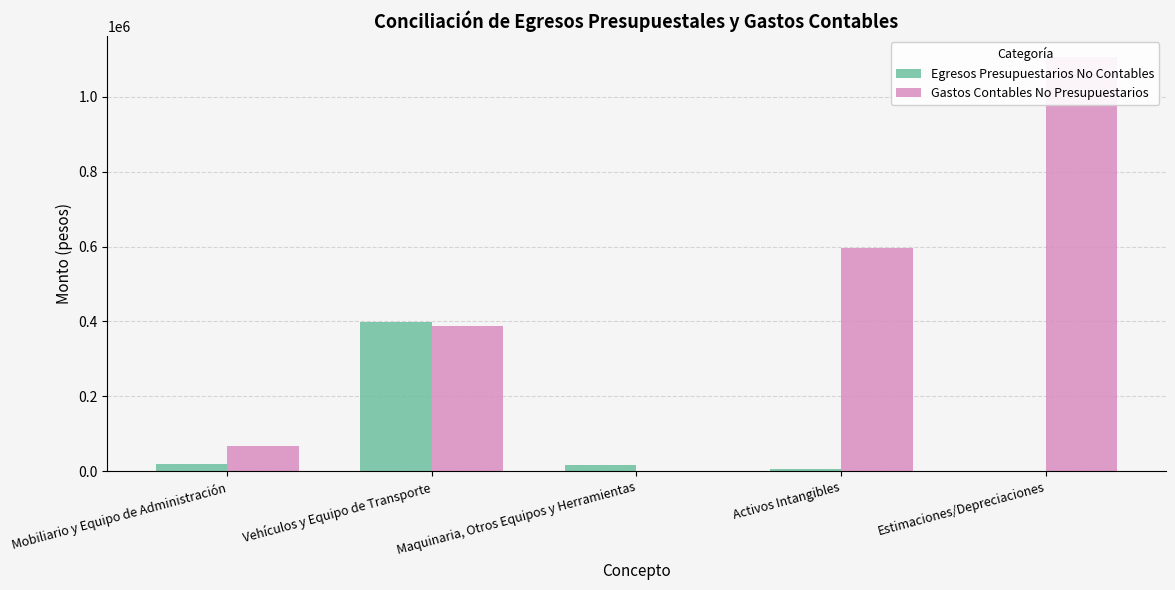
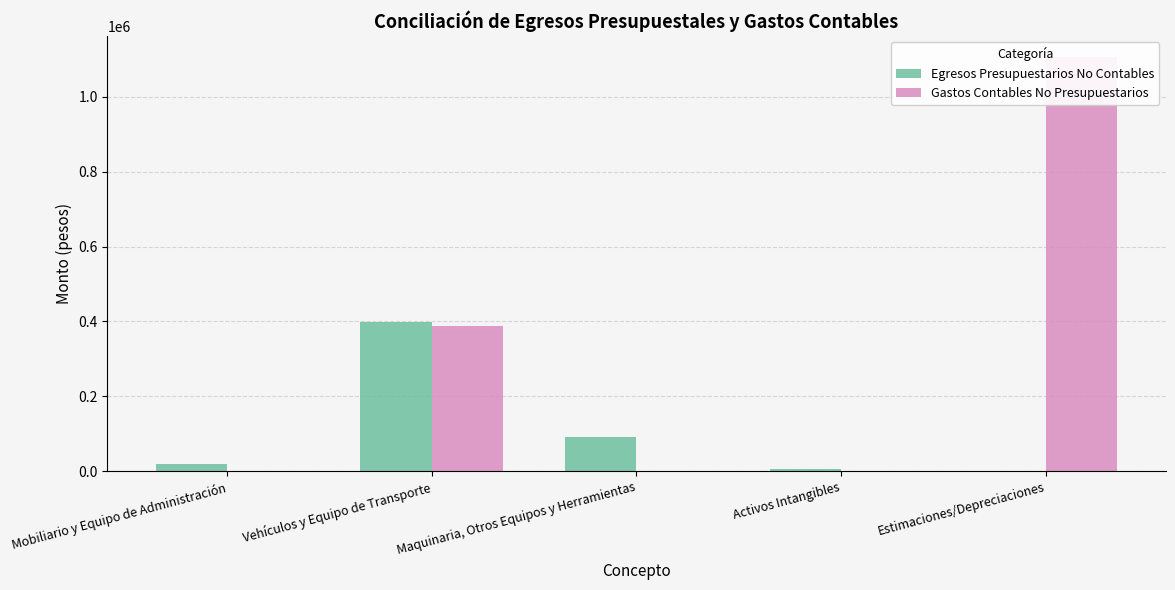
Gastos Contables No Presupuestarios, Mobiliario y Equipo de Administración: 70000 -> 0
Egresos Presupuestarios No Contables, Maquinaria, Otros Equipos y Herramientas: 20000 -> 90000
Gastos Contables No Presupuestarios, Activos Intangibles: 600000 -> 0
